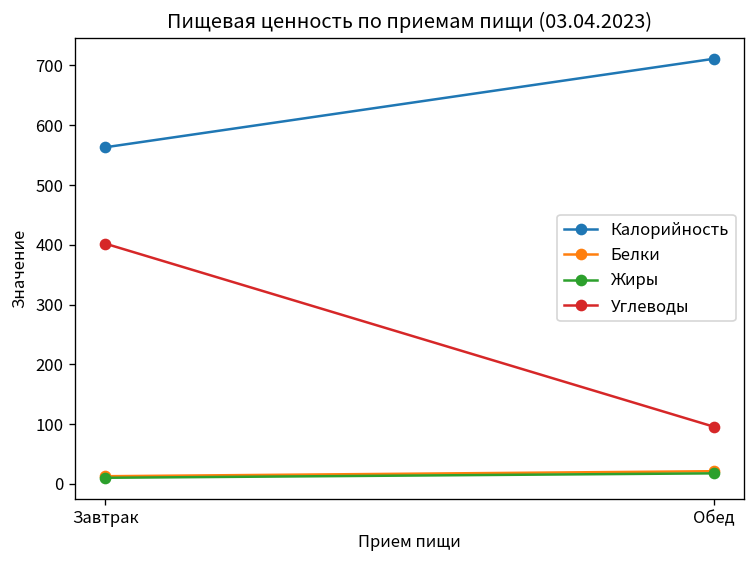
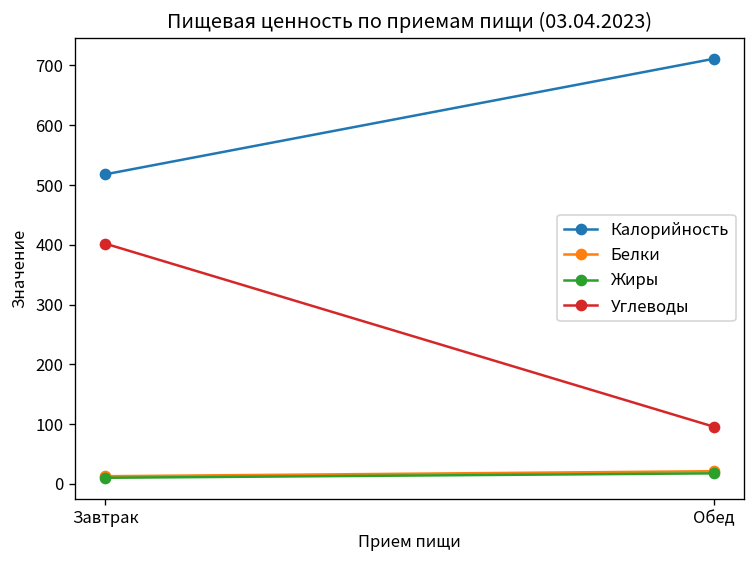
Калорийность, Завтрак: 560 -> 520
